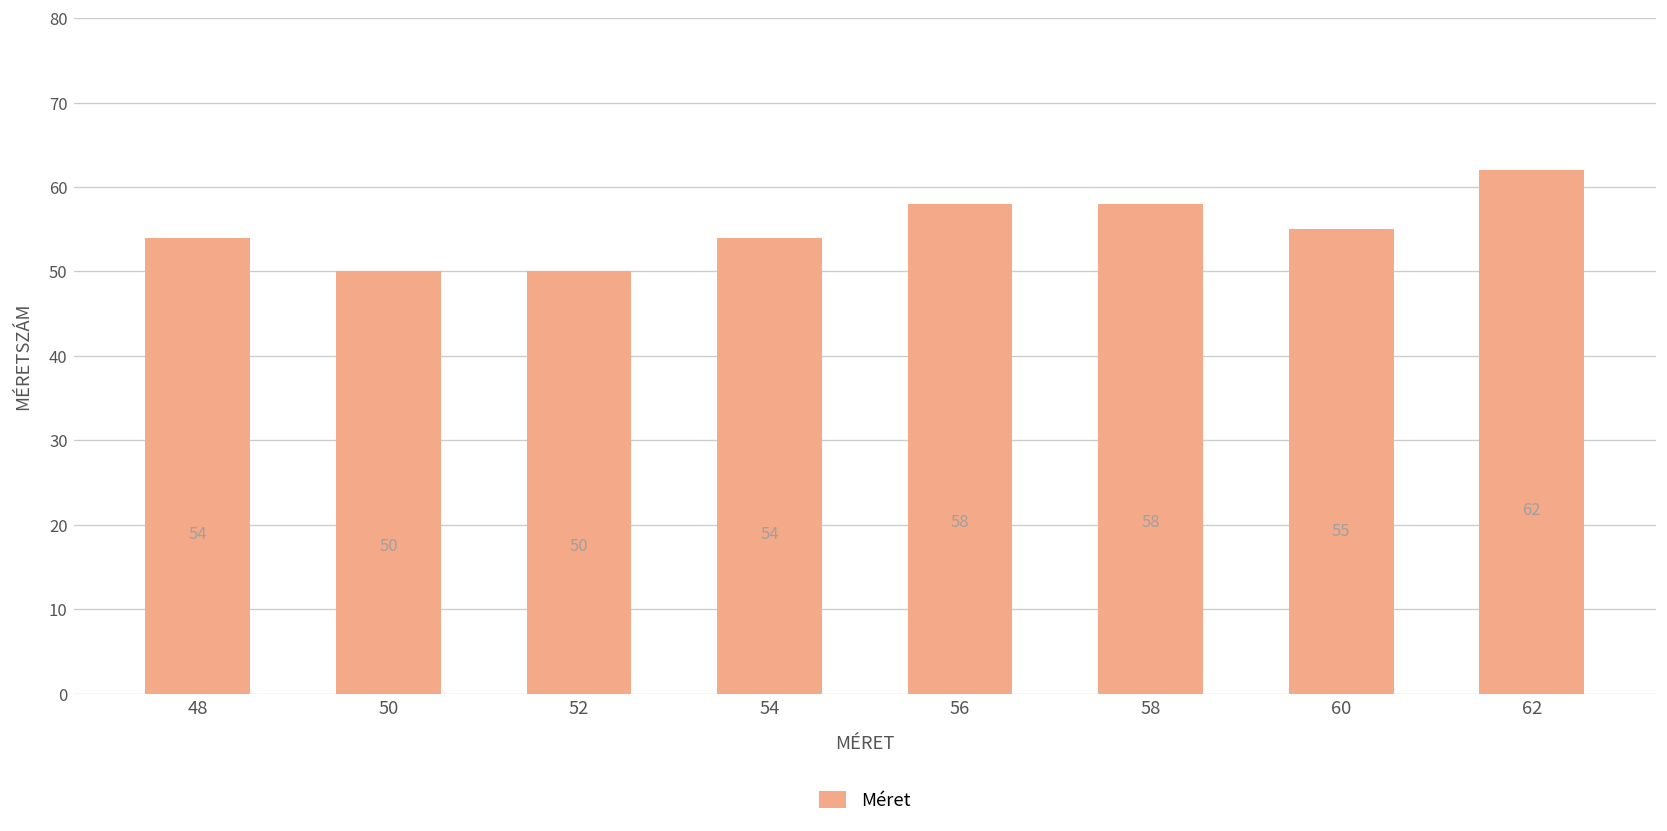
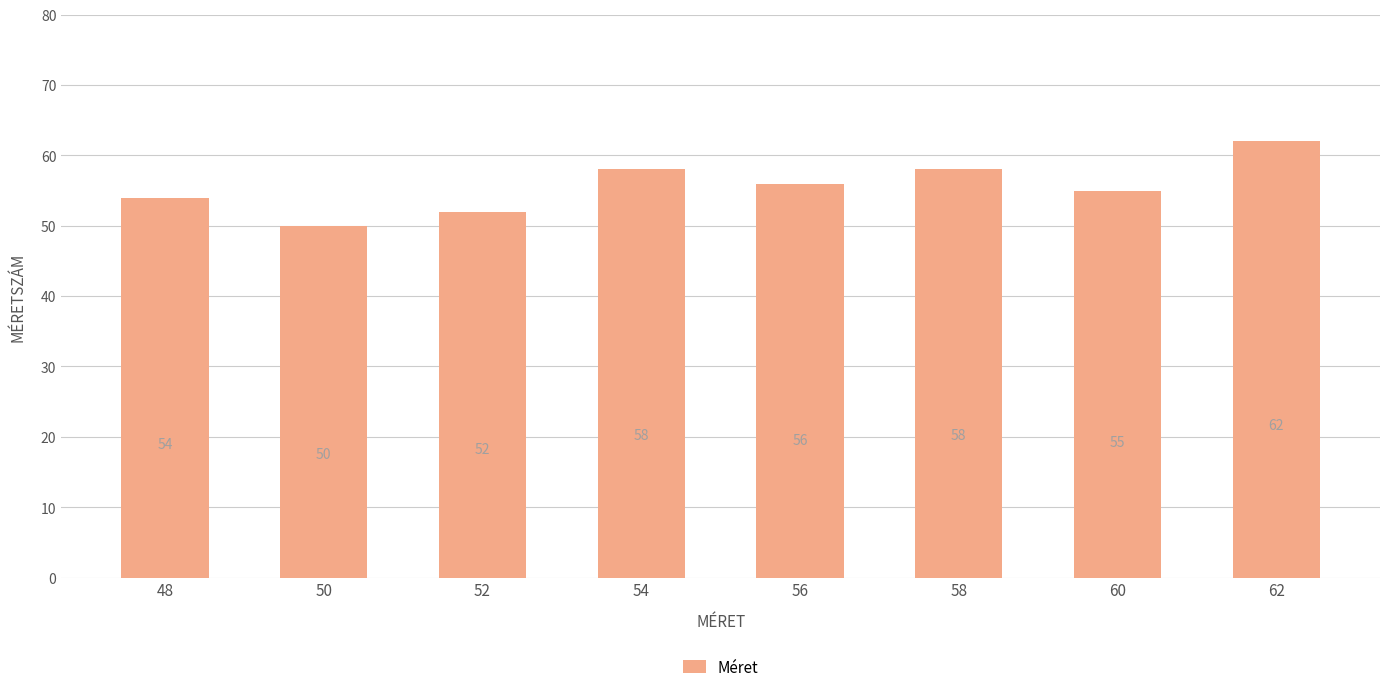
52: 50 -> 52
54: 54 -> 58
56: 58 -> 56
